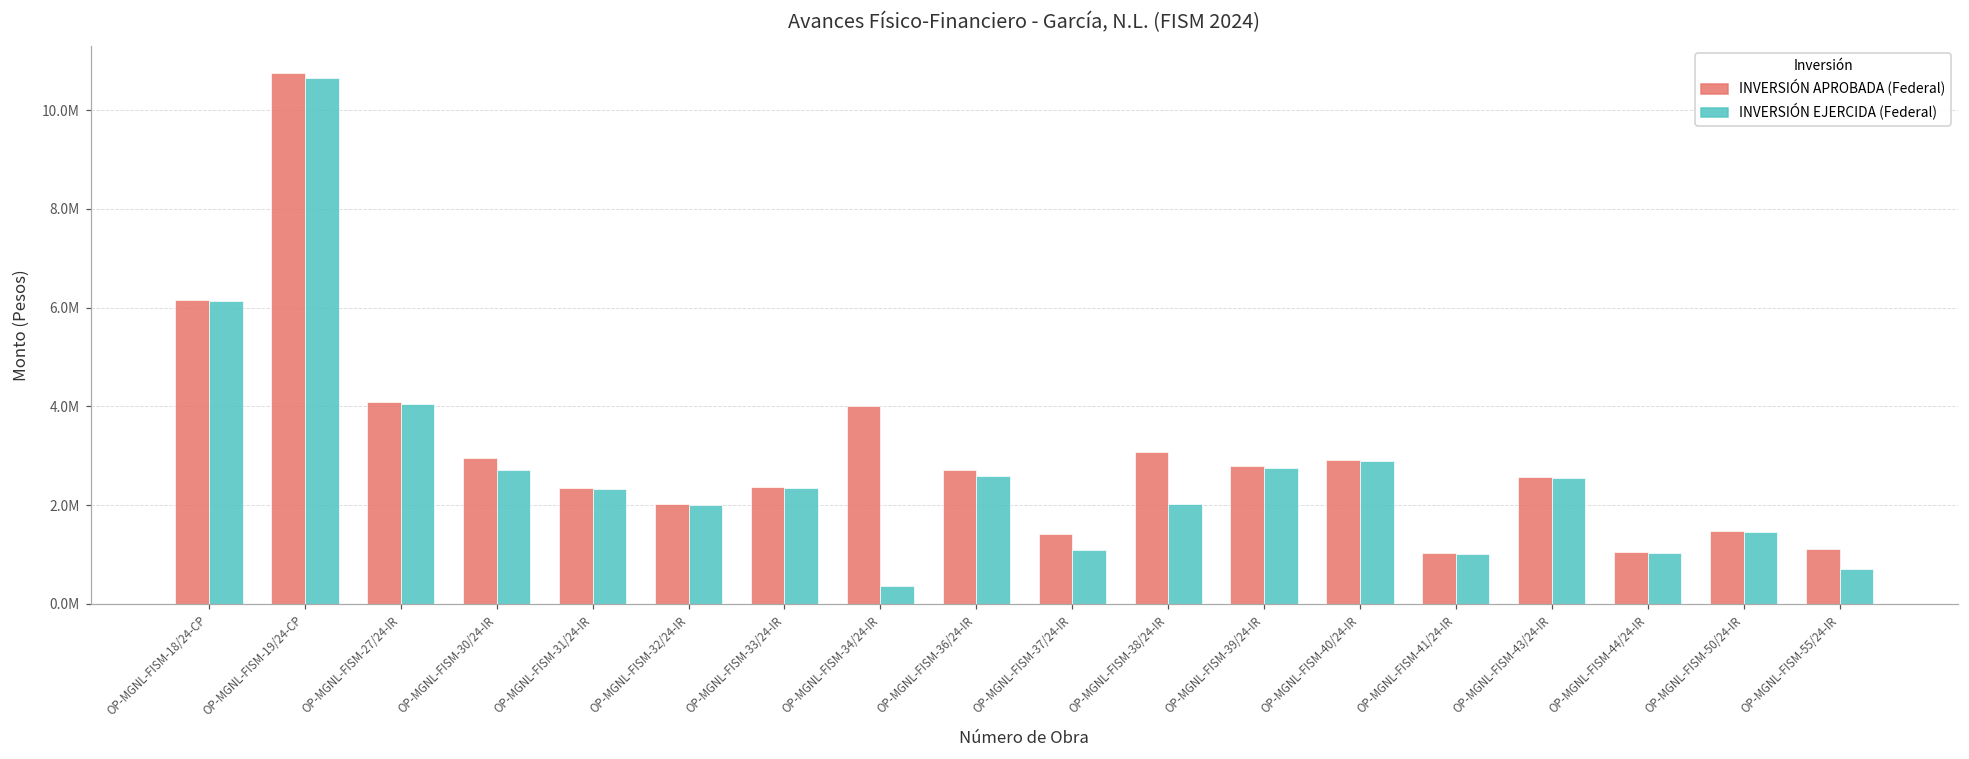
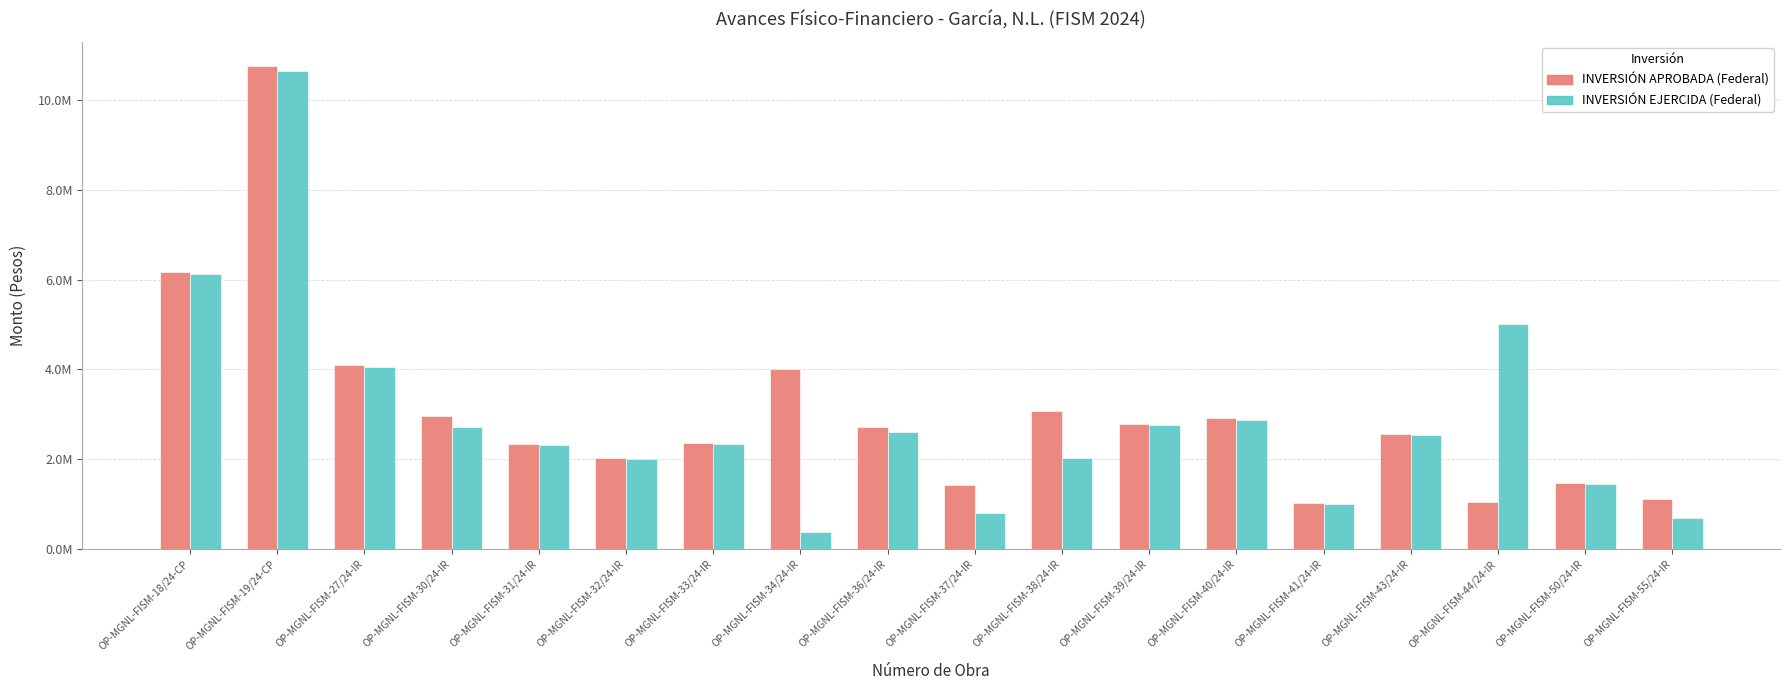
INVERSIÓN EJERCIDA (Federal), OP-MGNL-FISM-37/24-IR: 1100000 -> 800000
INVERSIÓN EJERCIDA (Federal), OP-MGNL-FISM-44/24-IR: 1000000 -> 5000000
